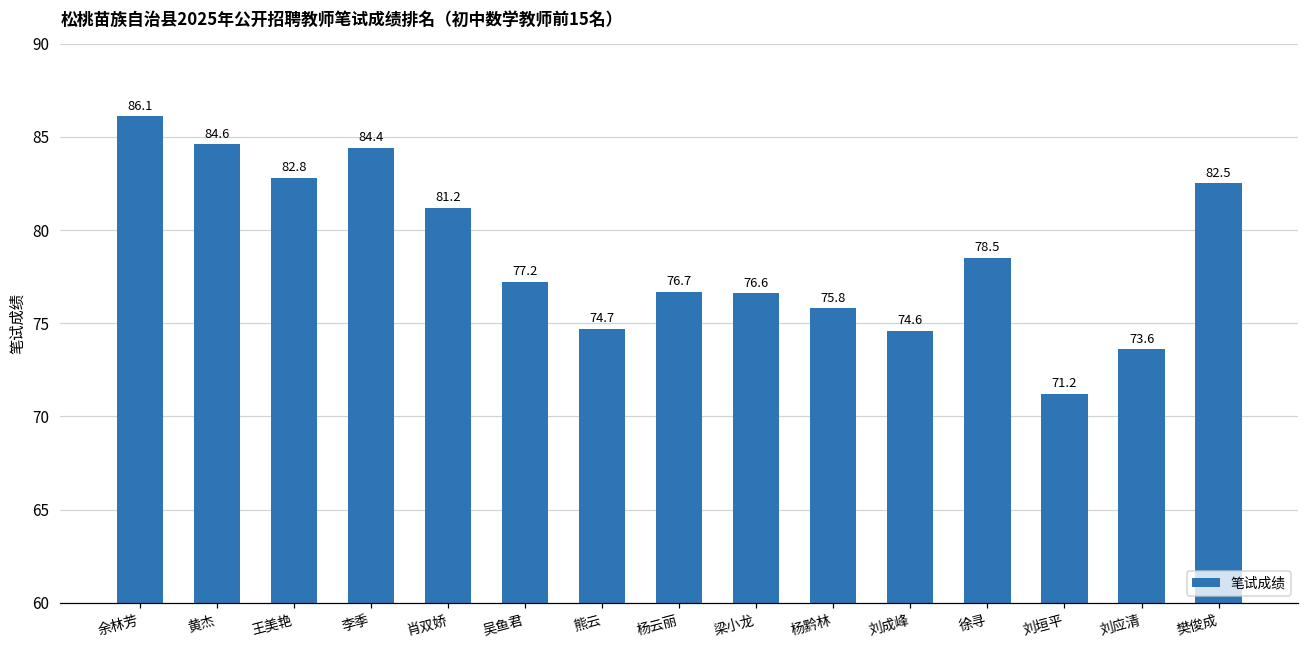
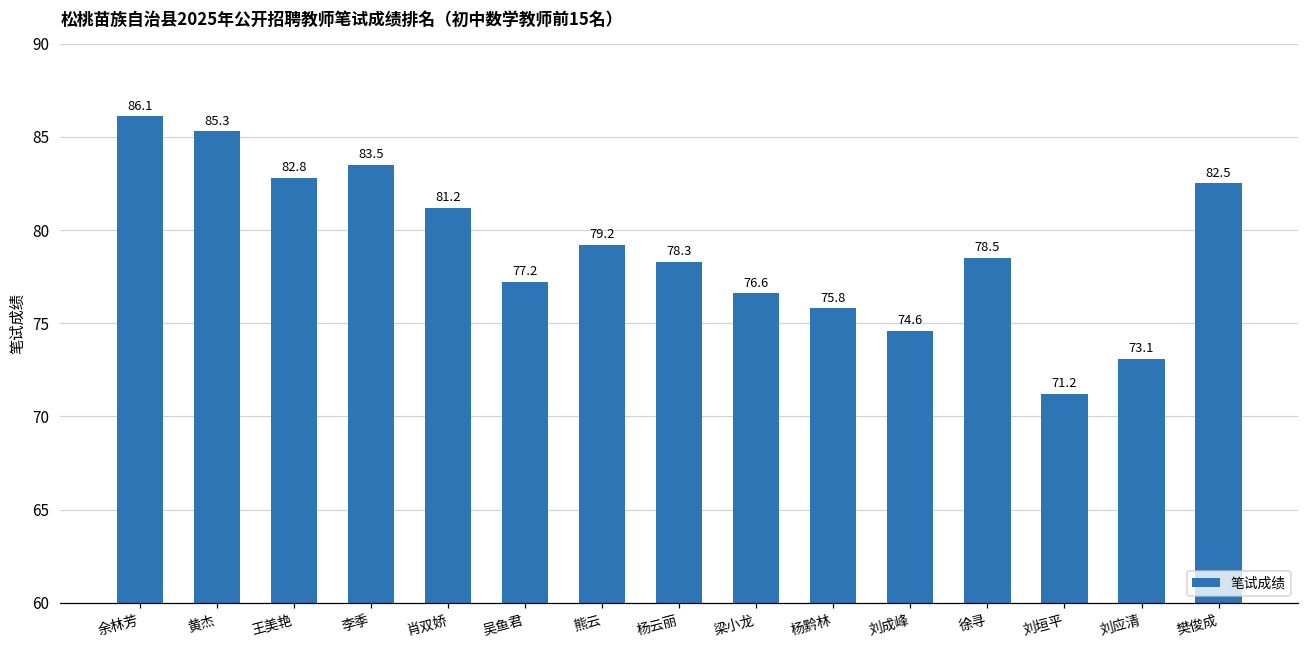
黄杰: 84.6 -> 85.3
李季: 84.4 -> 83.5
熊云: 74.7 -> 79.2
杨云丽: 76.7 -> 78.3
刘应清: 73.6 -> 73.1
